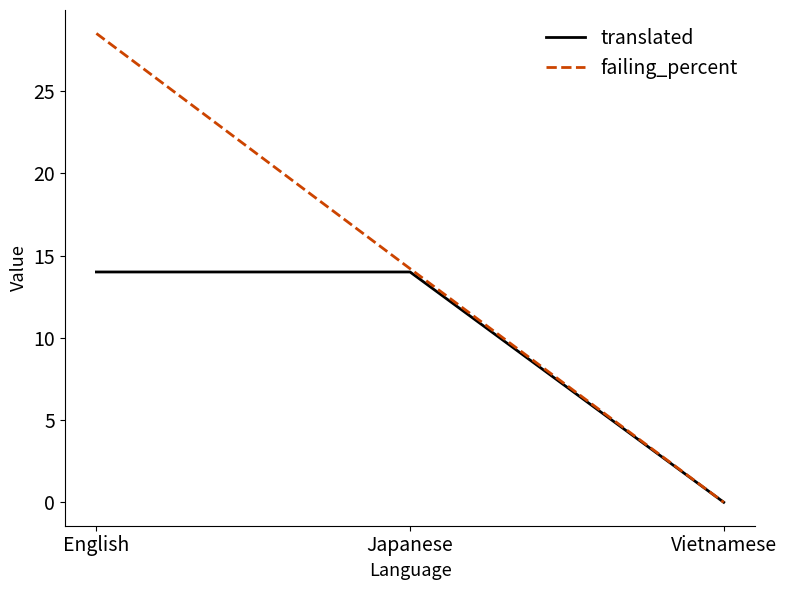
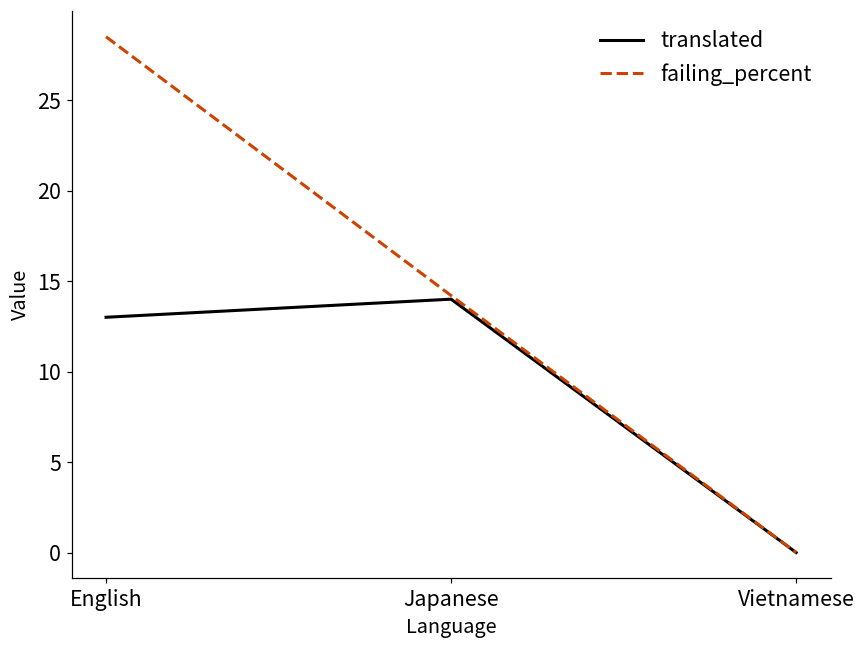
translated, English: 14 -> 13
